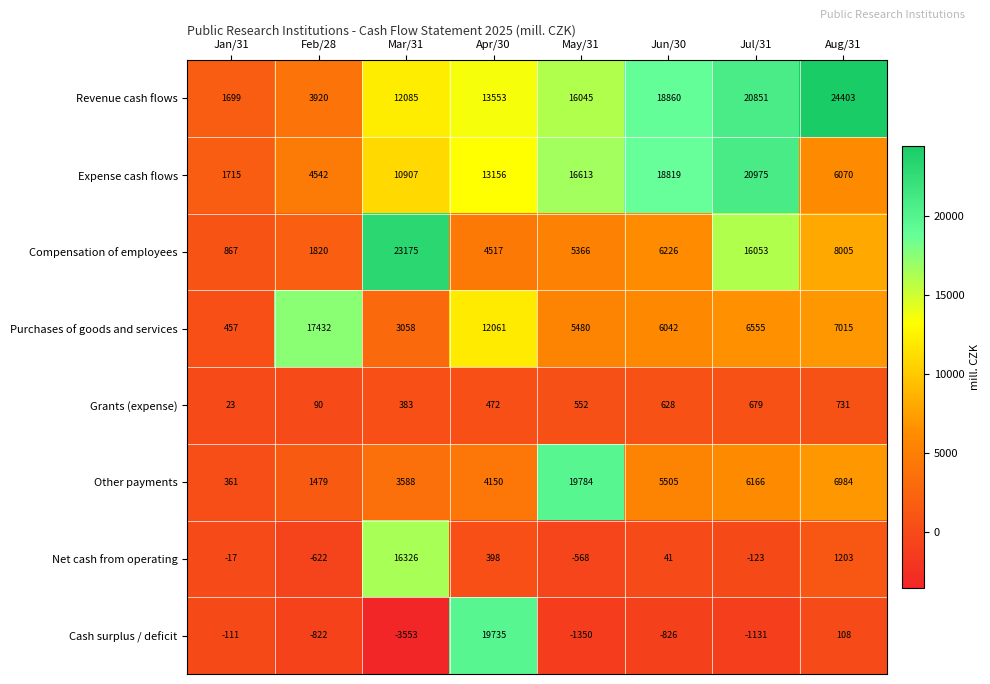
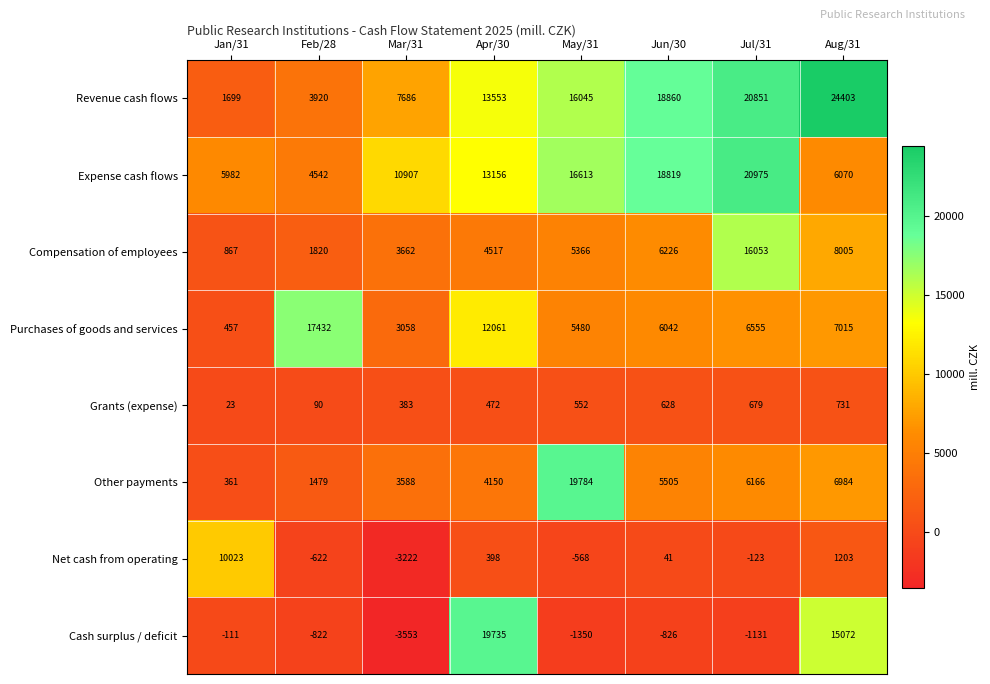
Revenue cash flows, Mar/31: 12085 -> 7686
Expense cash flows, Jan/31: 1715 -> 5982
Compensation of employees, Mar/31: 23175 -> 3662
Net cash from operating, Jan/31: -17 -> 10023
Net cash from operating, Mar/31: 16326 -> -3222
Cash surplus / deficit, Aug/31: 108 -> 15072
